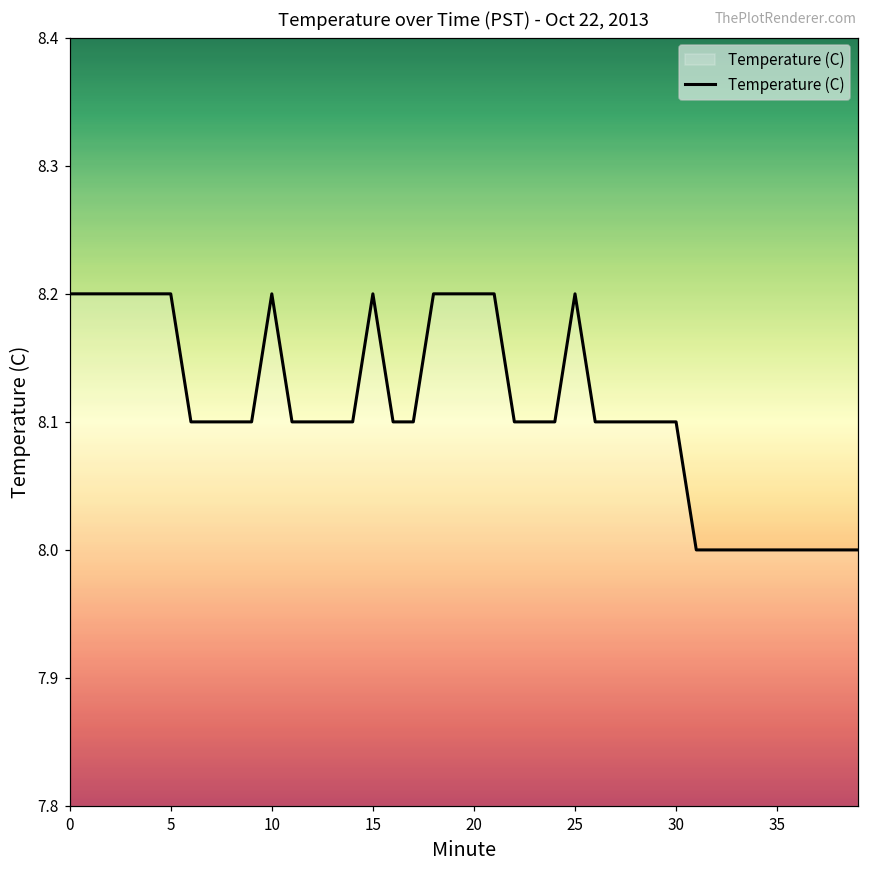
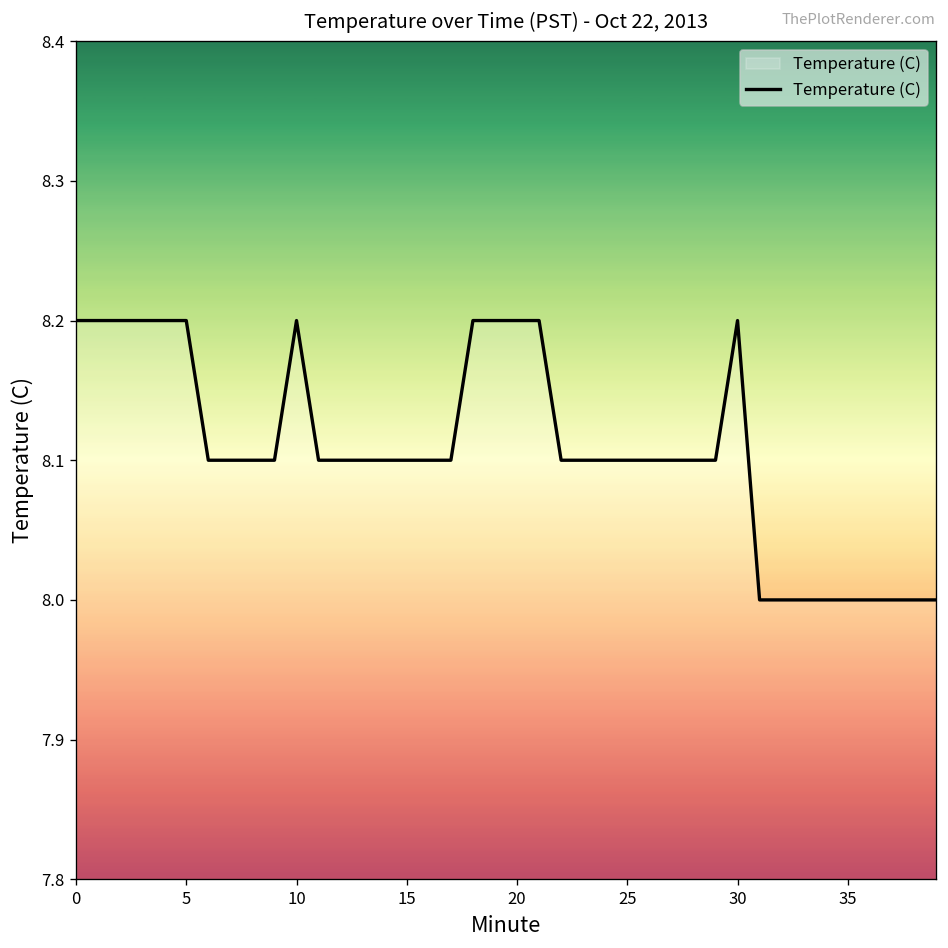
15: 8.2 -> 8.1
25: 8.2 -> 8.1
30: 8.1 -> 8.2
